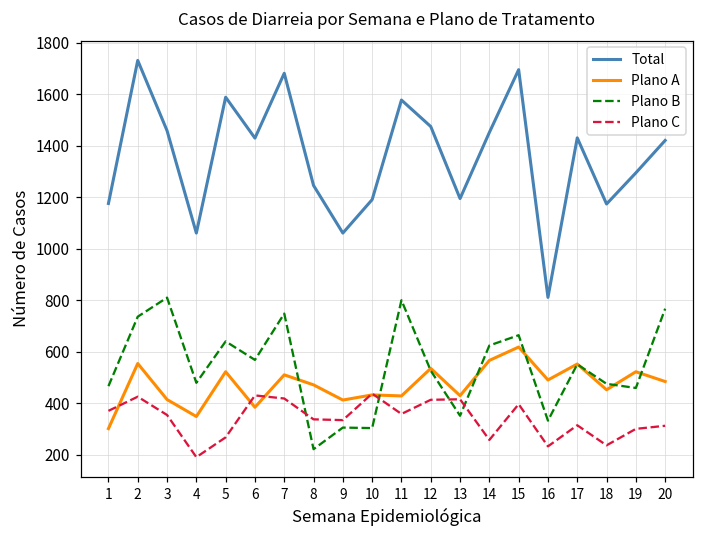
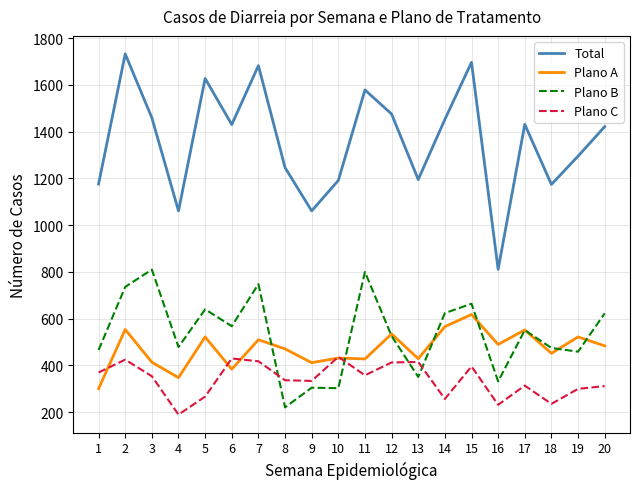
Total, 5: 1590 -> 1630
Plano B, 20: 770 -> 620
